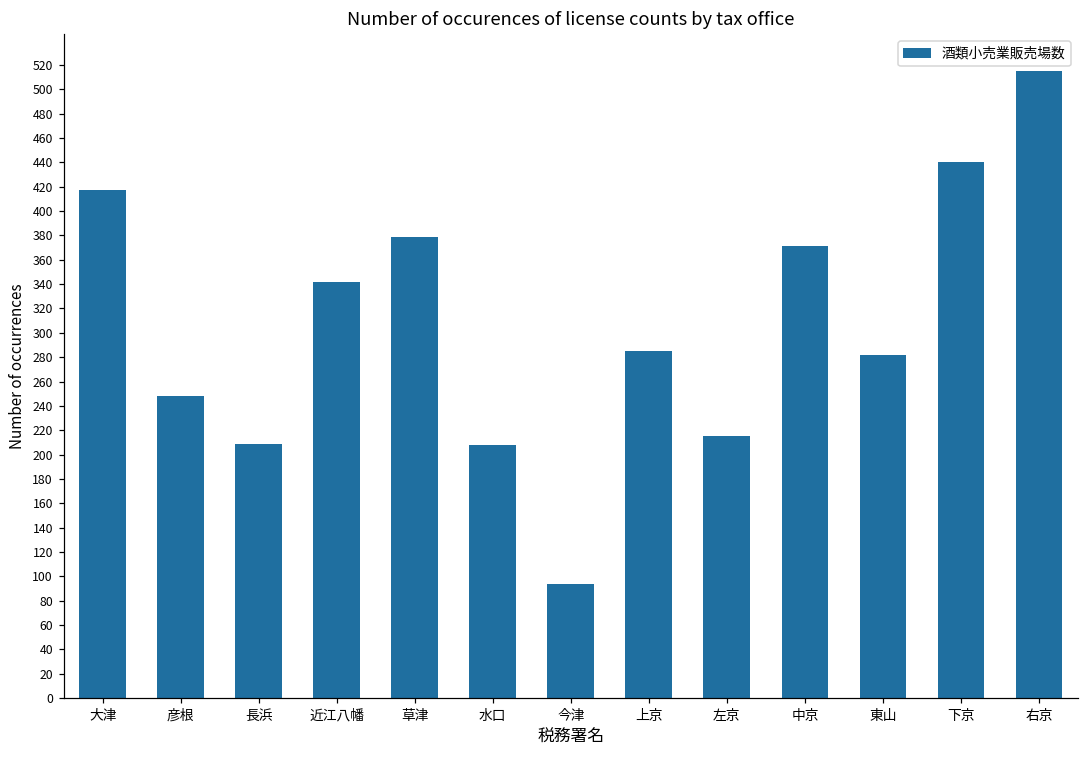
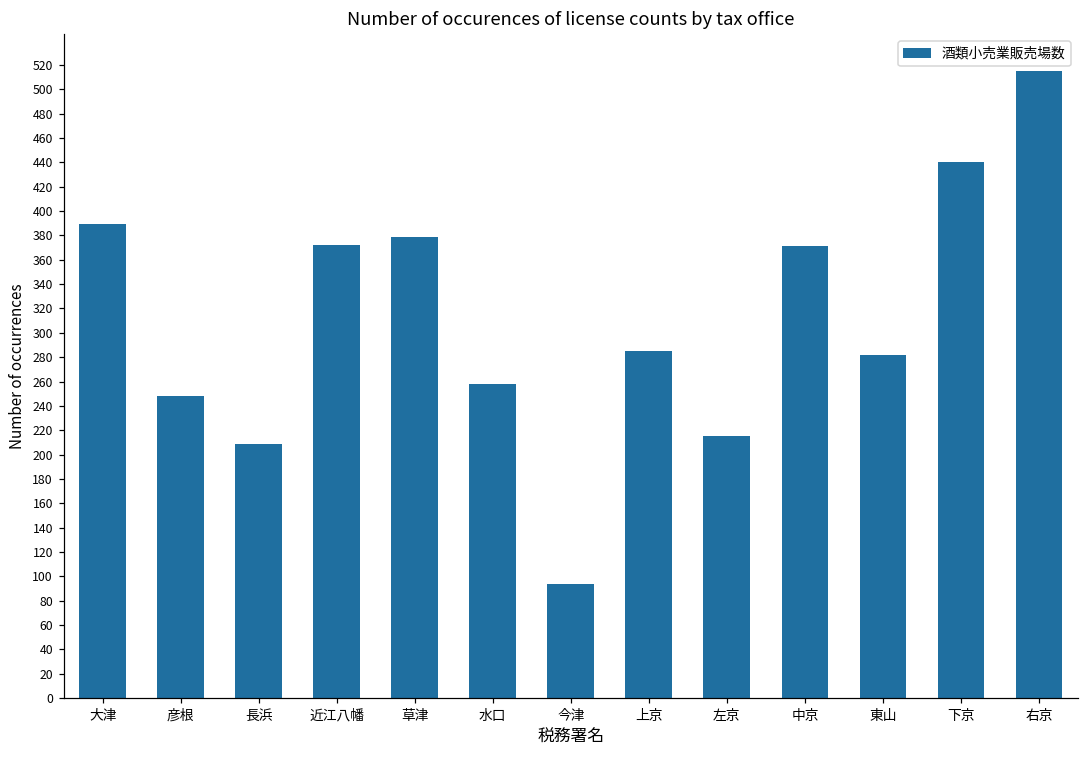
大津: 417 -> 389
近江八幡: 342 -> 372
水口: 208 -> 258
